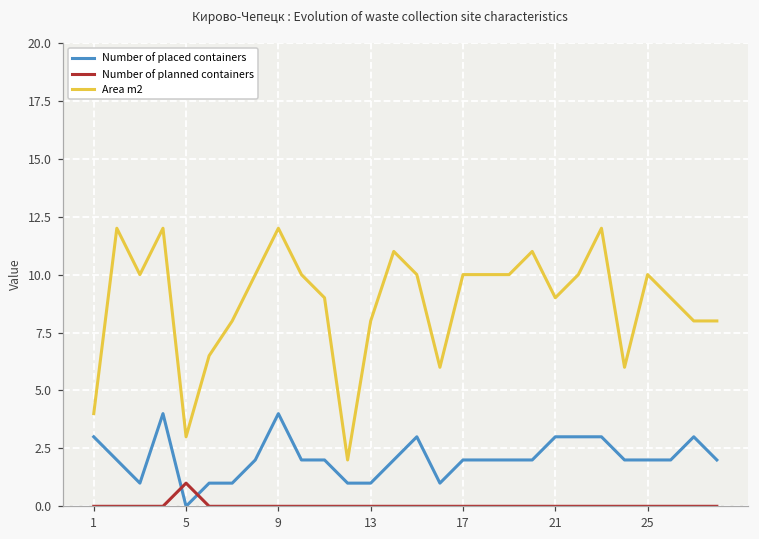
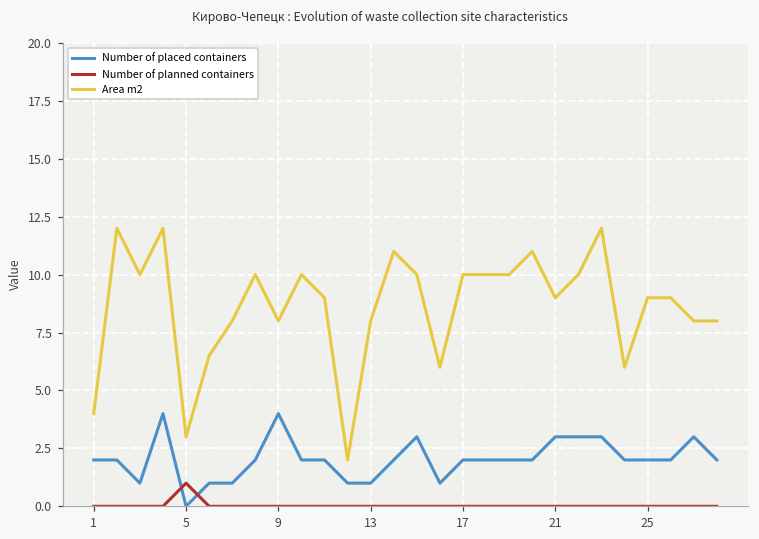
Number of placed containers, 1: 3 -> 2
Area m2, 9: 12 -> 8
Area m2, 25: 10 -> 9
